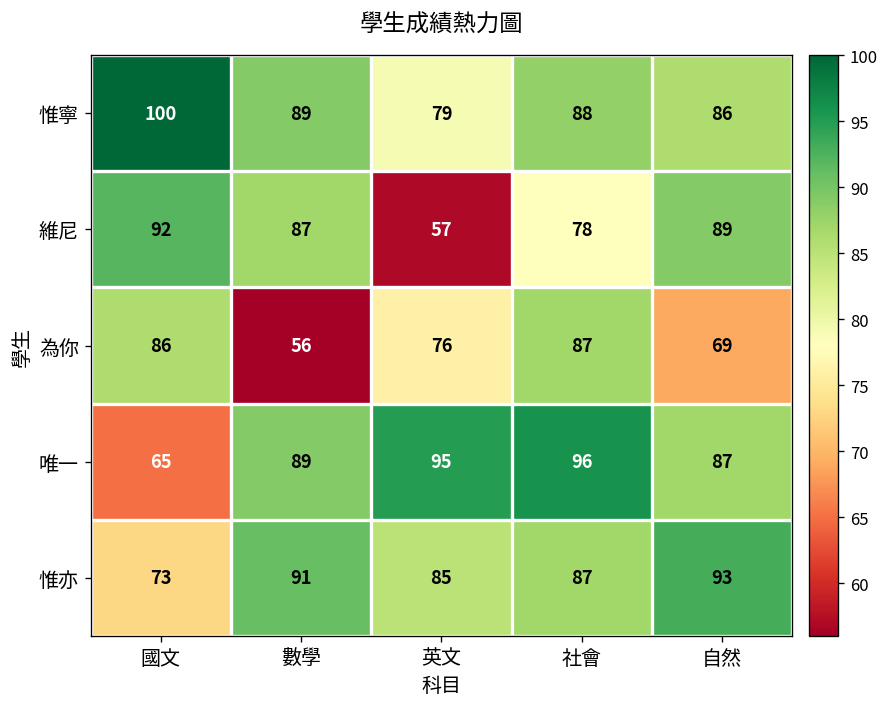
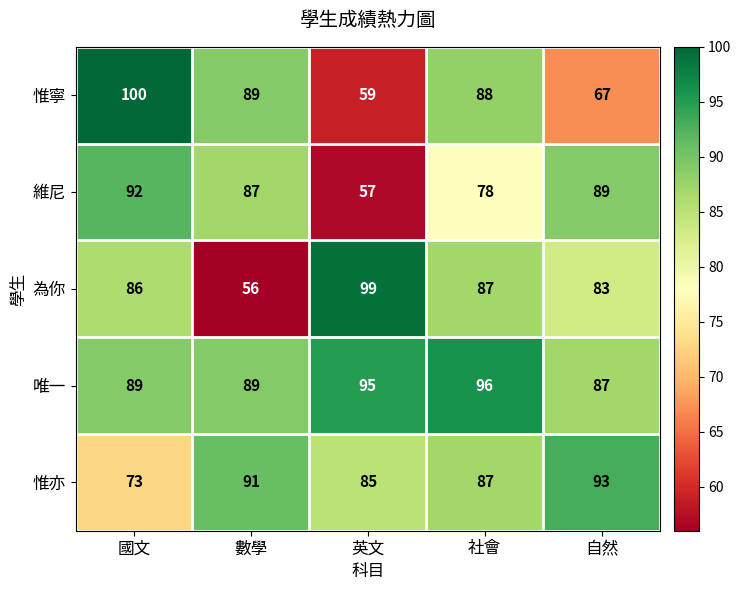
惟寧, 英文: 79 -> 59
惟寧, 自然: 86 -> 67
為你, 英文: 76 -> 99
為你, 自然: 69 -> 83
唯一, 國文: 65 -> 89
